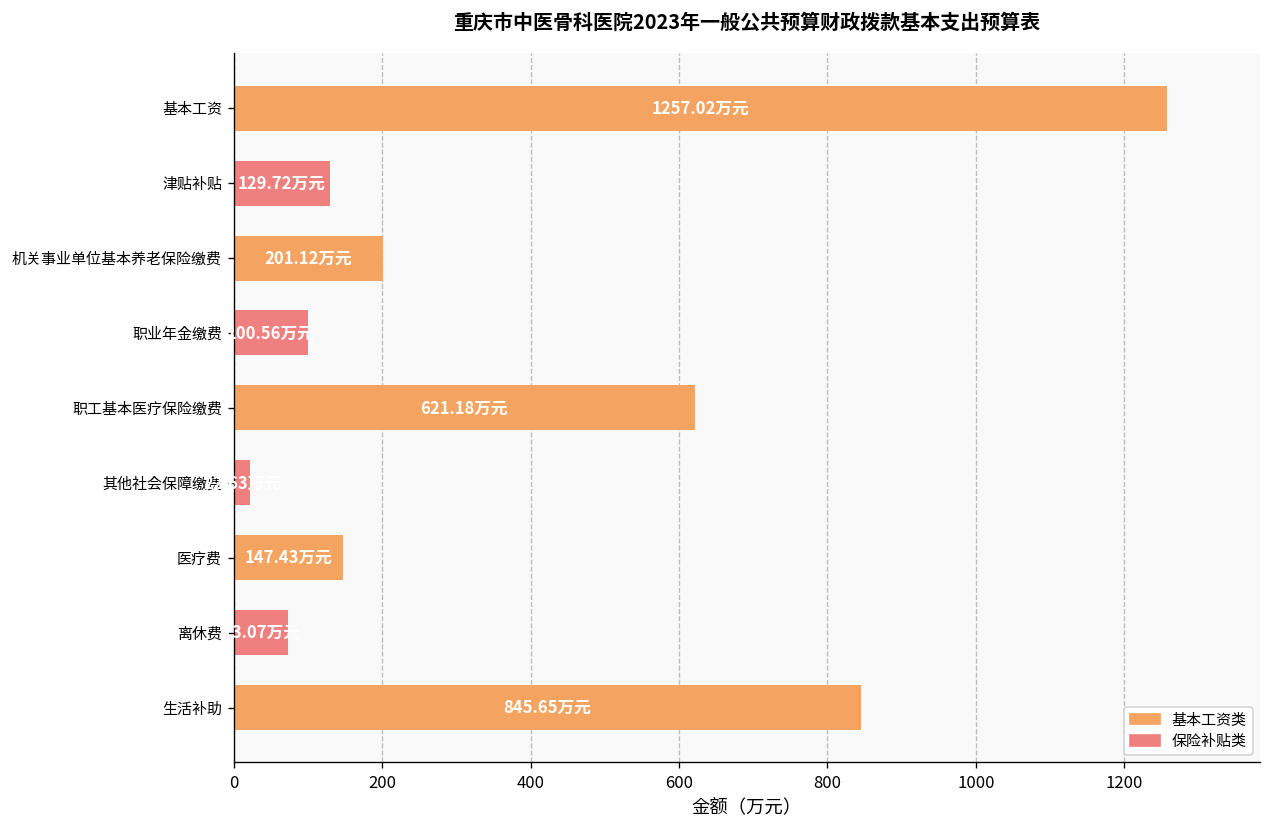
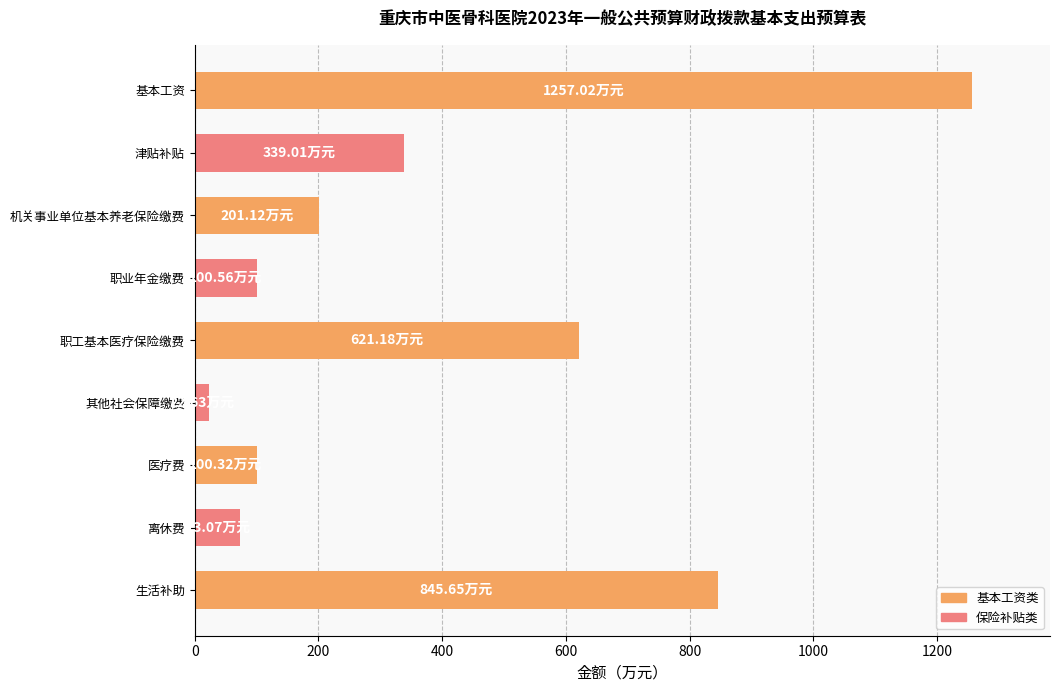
津贴补贴: 129.72 -> 339.01
医疗费: 147.43 -> 100.32
